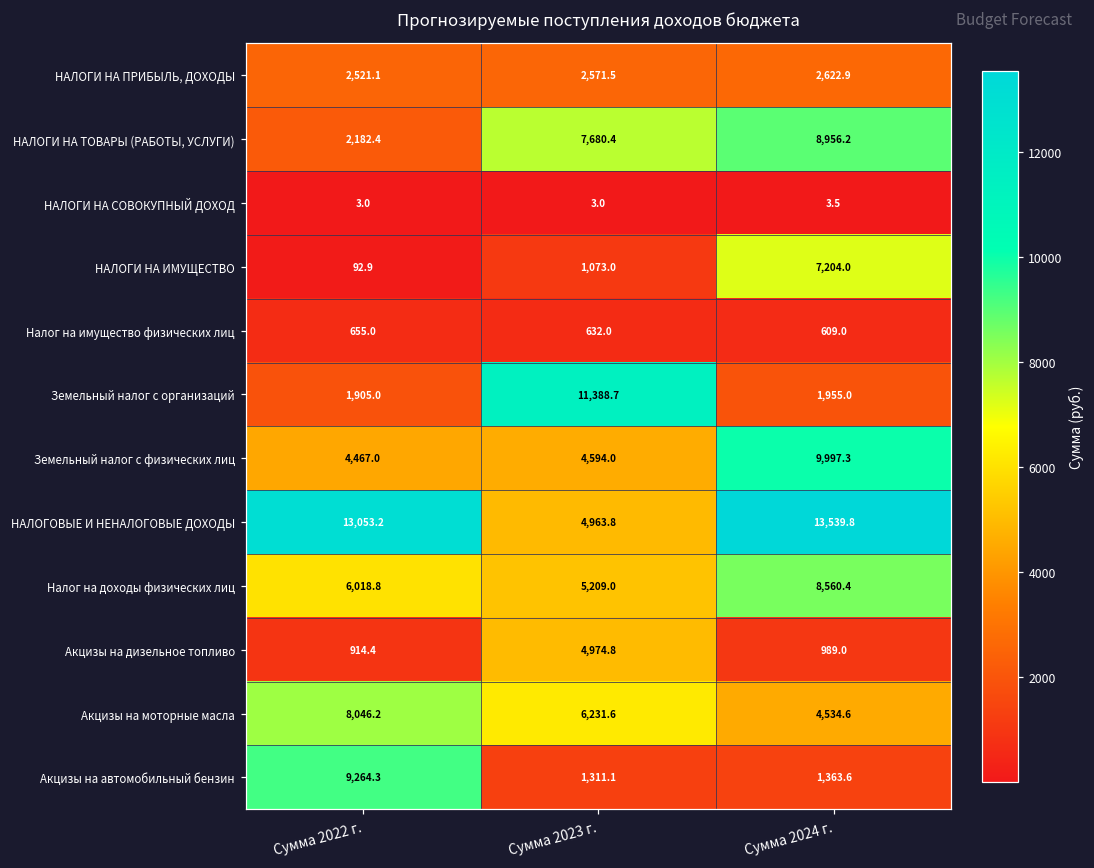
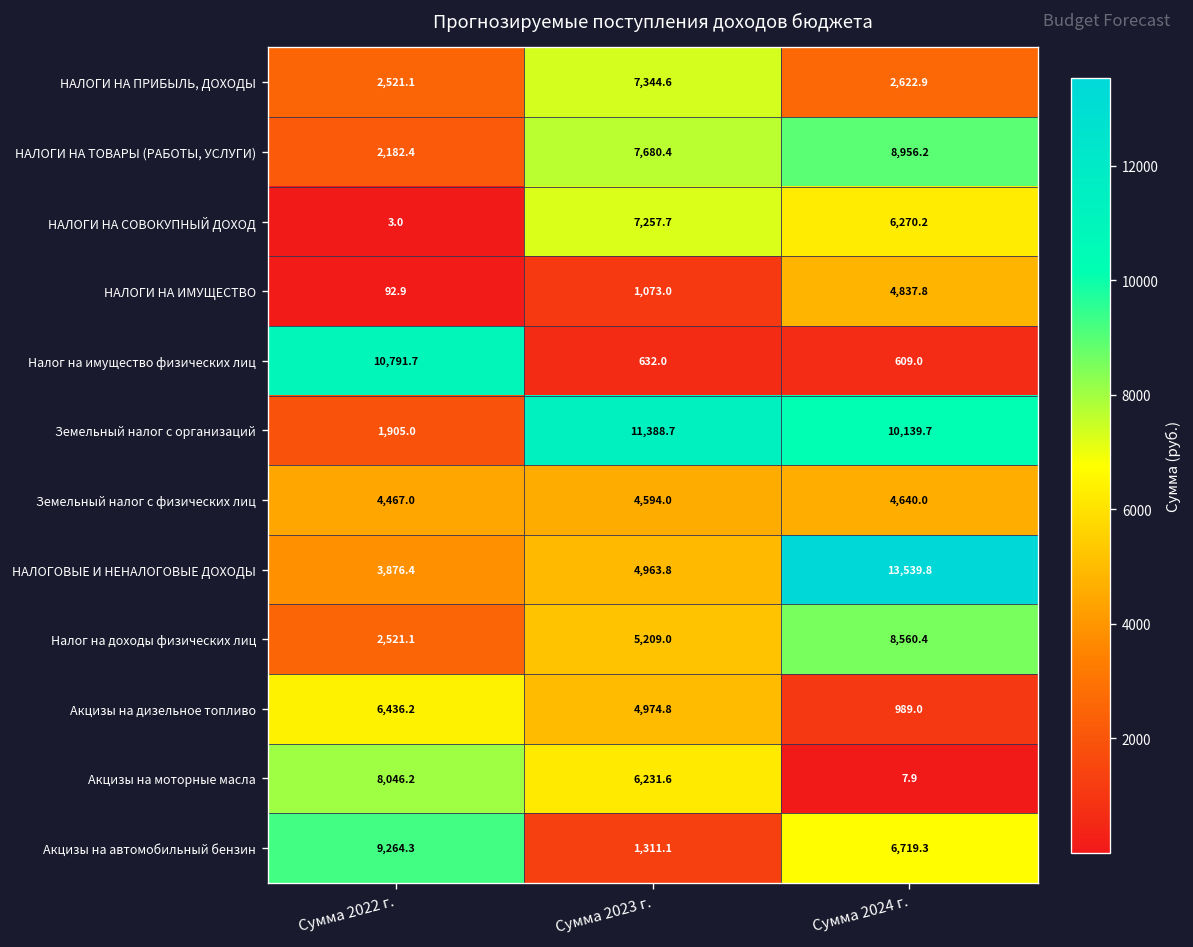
НАЛОГИ НА ПРИБЫЛЬ, ДОХОДЫ, Сумма 2023 г.: 2,571.5 -> 7,344.6
НАЛОГИ НА СОВОКУПНЫЙ ДОХОД, Сумма 2023 г.: 3.0 -> 7,257.7
НАЛОГИ НА СОВОКУПНЫЙ ДОХОД, Сумма 2024 г.: 3.5 -> 6,270.2
НАЛОГИ НА ИМУЩЕСТВО, Сумма 2024 г.: 7,204.0 -> 4,837.8
Налог на имущество физических лиц, Сумма 2022 г.: 655.0 -> 10,791.7
Земельный налог с организаций, Сумма 2024 г.: 1,955.0 -> 10,139.7
Земельный налог с физических лиц, Сумма 2024 г.: 9,997.3 -> 4,640.0
НАЛОГОВЫЕ И НЕНАЛОГОВЫЕ ДОХОДЫ, Сумма 2022 г.: 13,053.2 -> 3,876.4
Налог на доходы физических лиц, Сумма 2022 г.: 6,018.8 -> 2,521.1
Акцизы на дизельное топливо, Сумма 2022 г.: 914.4 -> 6,436.2
Акцизы на моторные масла, Сумма 2024 г.: 4,534.6 -> 7.9
Акцизы на автомобильный бензин, Сумма 2024 г.: 1,363.6 -> 6,719.3
